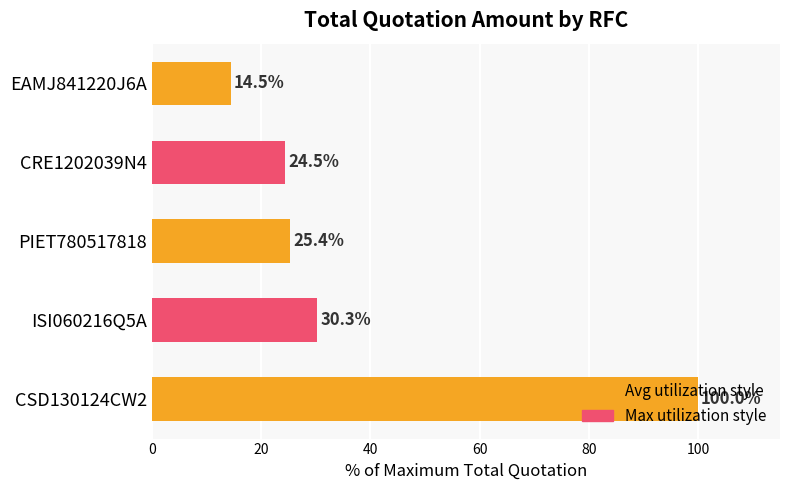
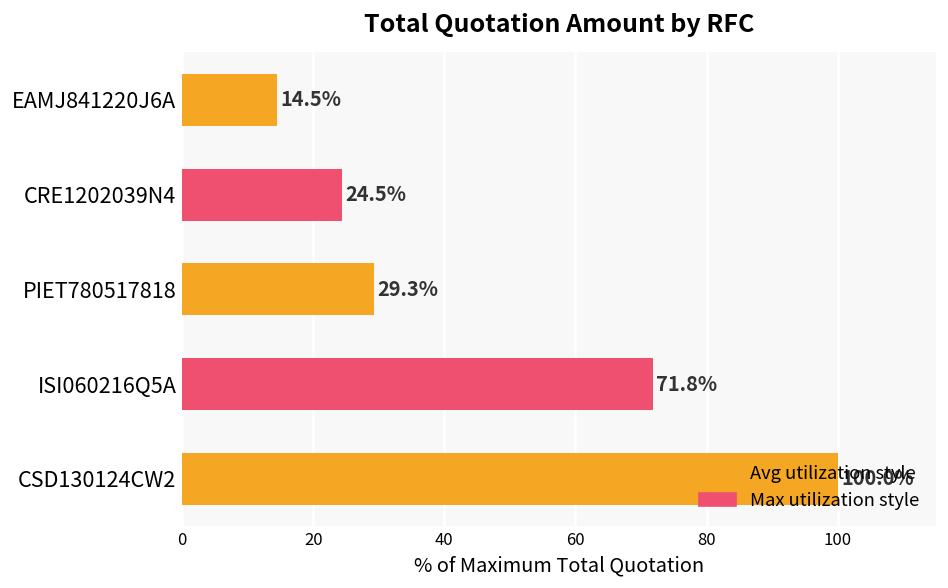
PIET780517818: 25.4% -> 29.3%
ISI060216Q5A: 30.3% -> 71.8%
